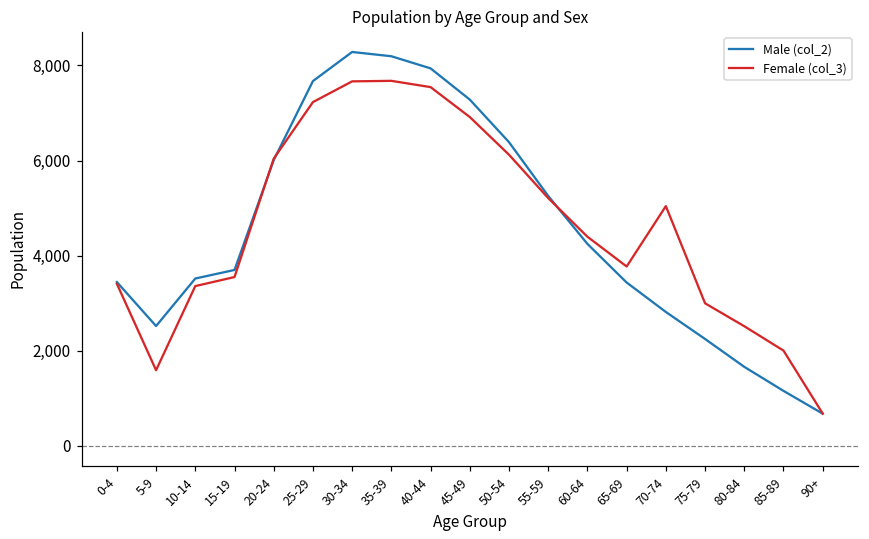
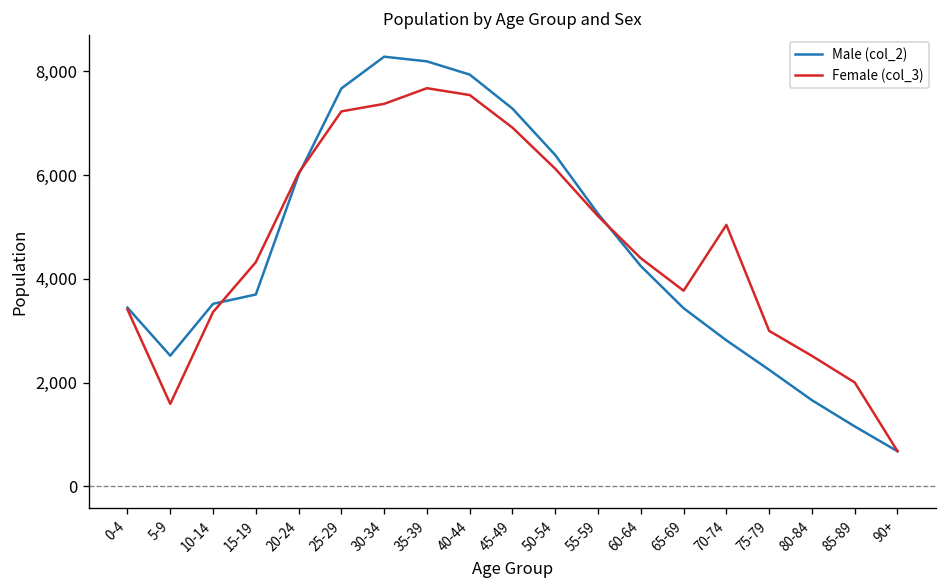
Female (col_3), 15-19: 3,600 -> 4,300
Female (col_3), 30-34: 7,700 -> 7,400
